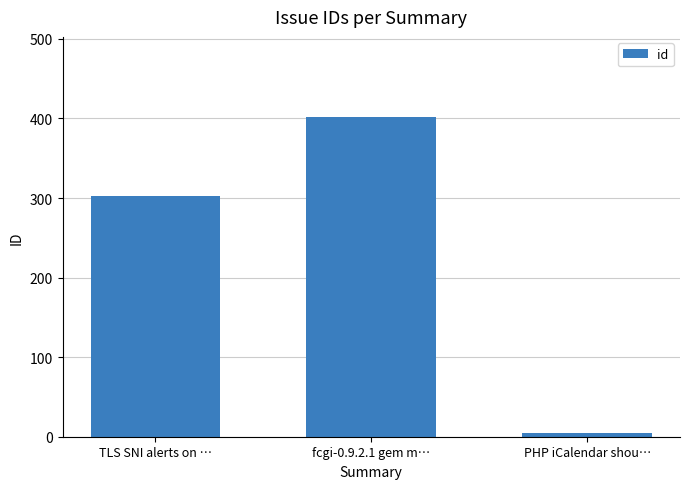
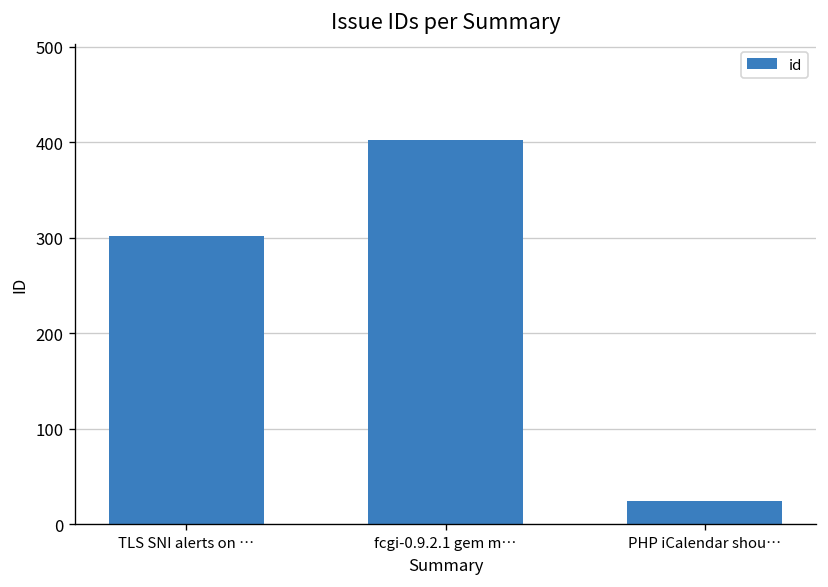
PHP iCalendar shou…: 10 -> 20
